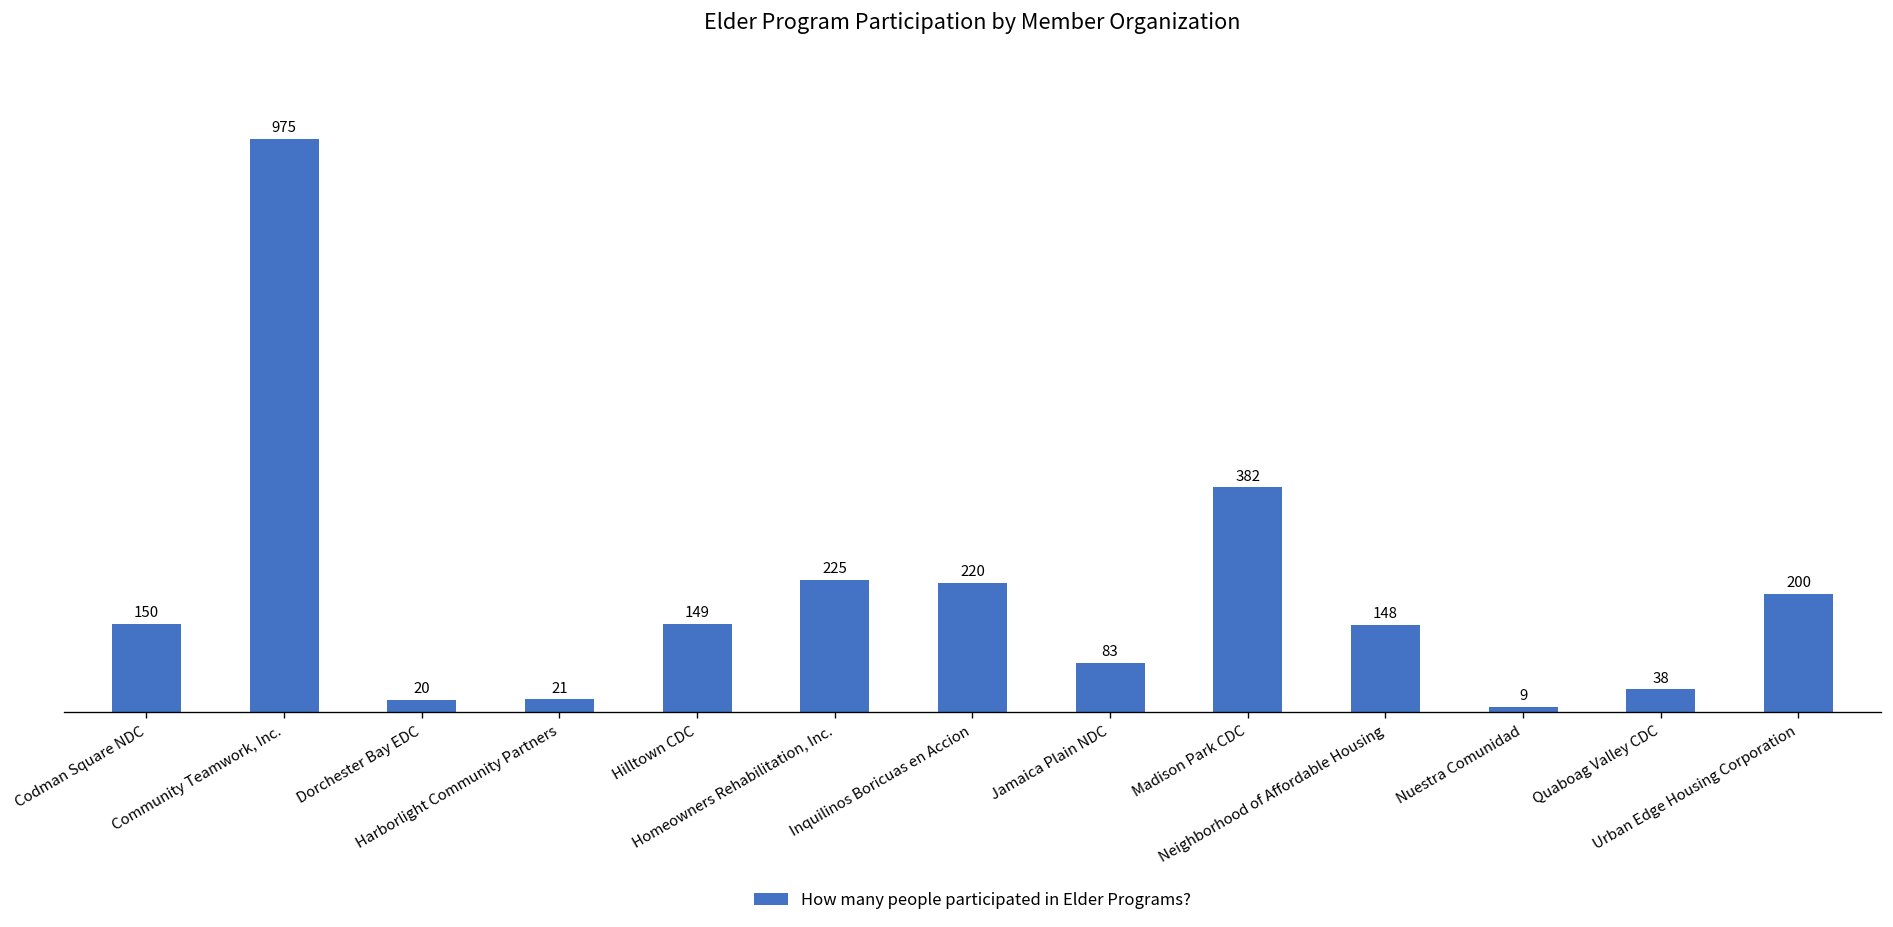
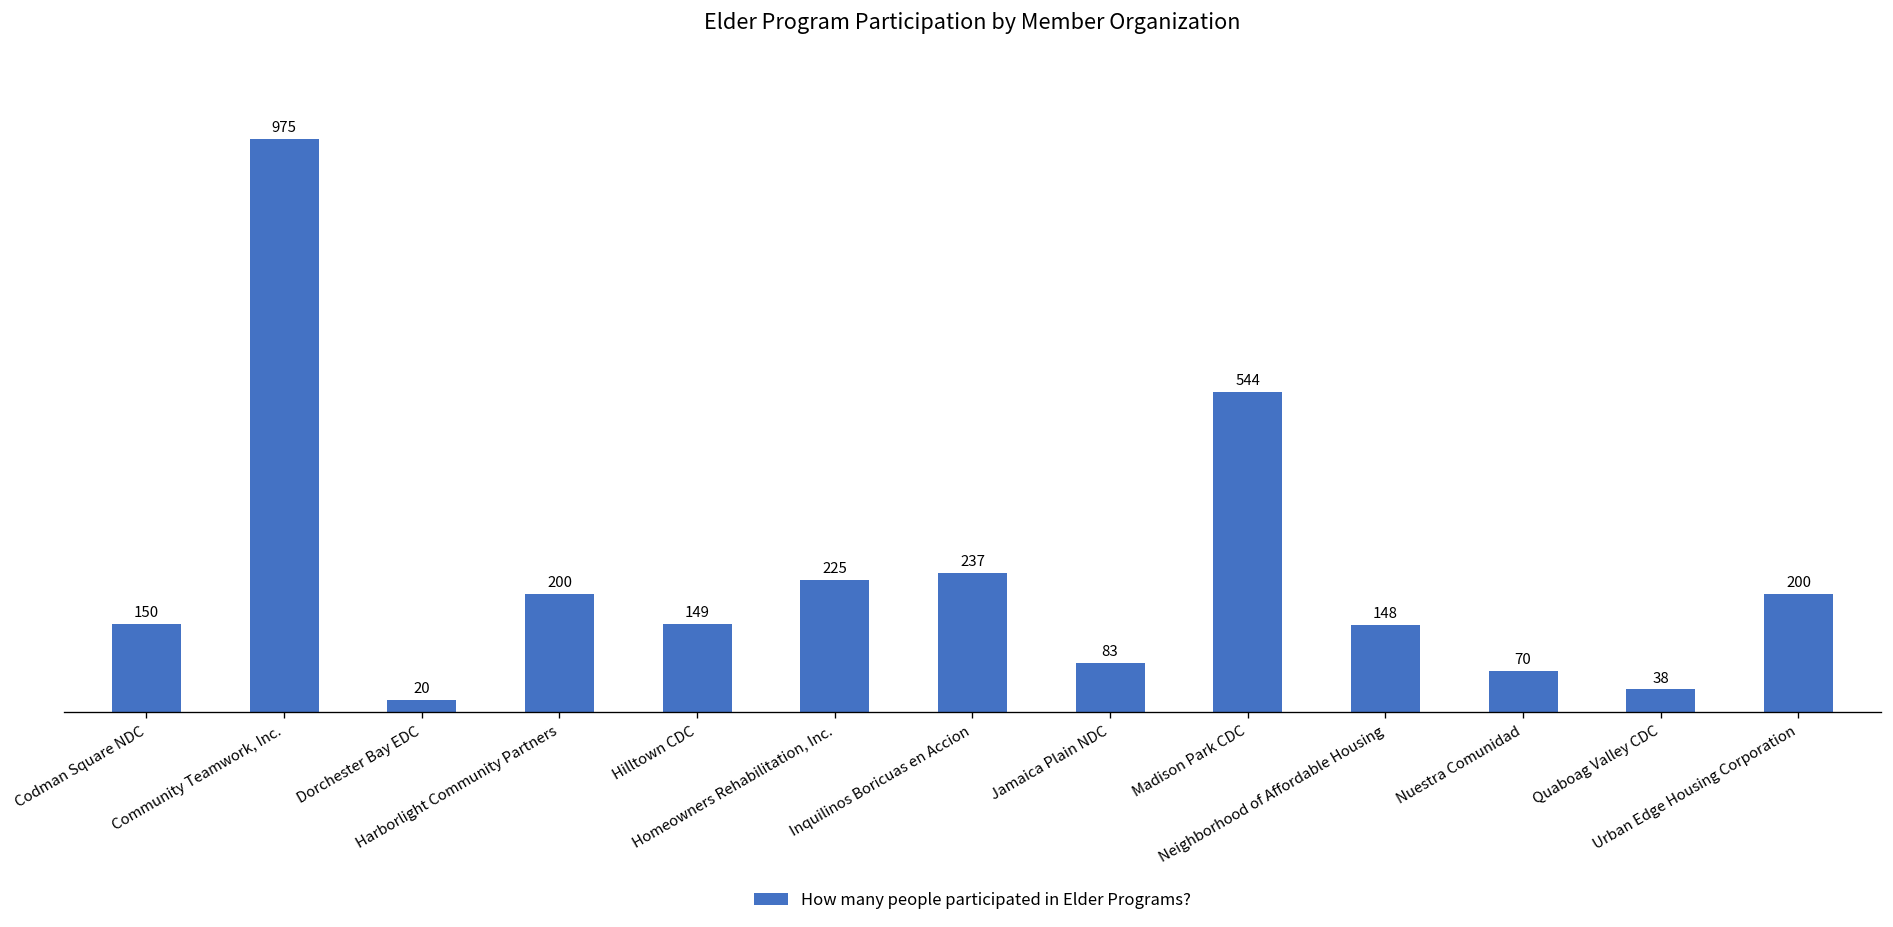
Harborlight Community Partners: 21 -> 200
Inquilinos Boricuas en Accion: 220 -> 237
Madison Park CDC: 382 -> 544
Nuestra Comunidad: 9 -> 70
